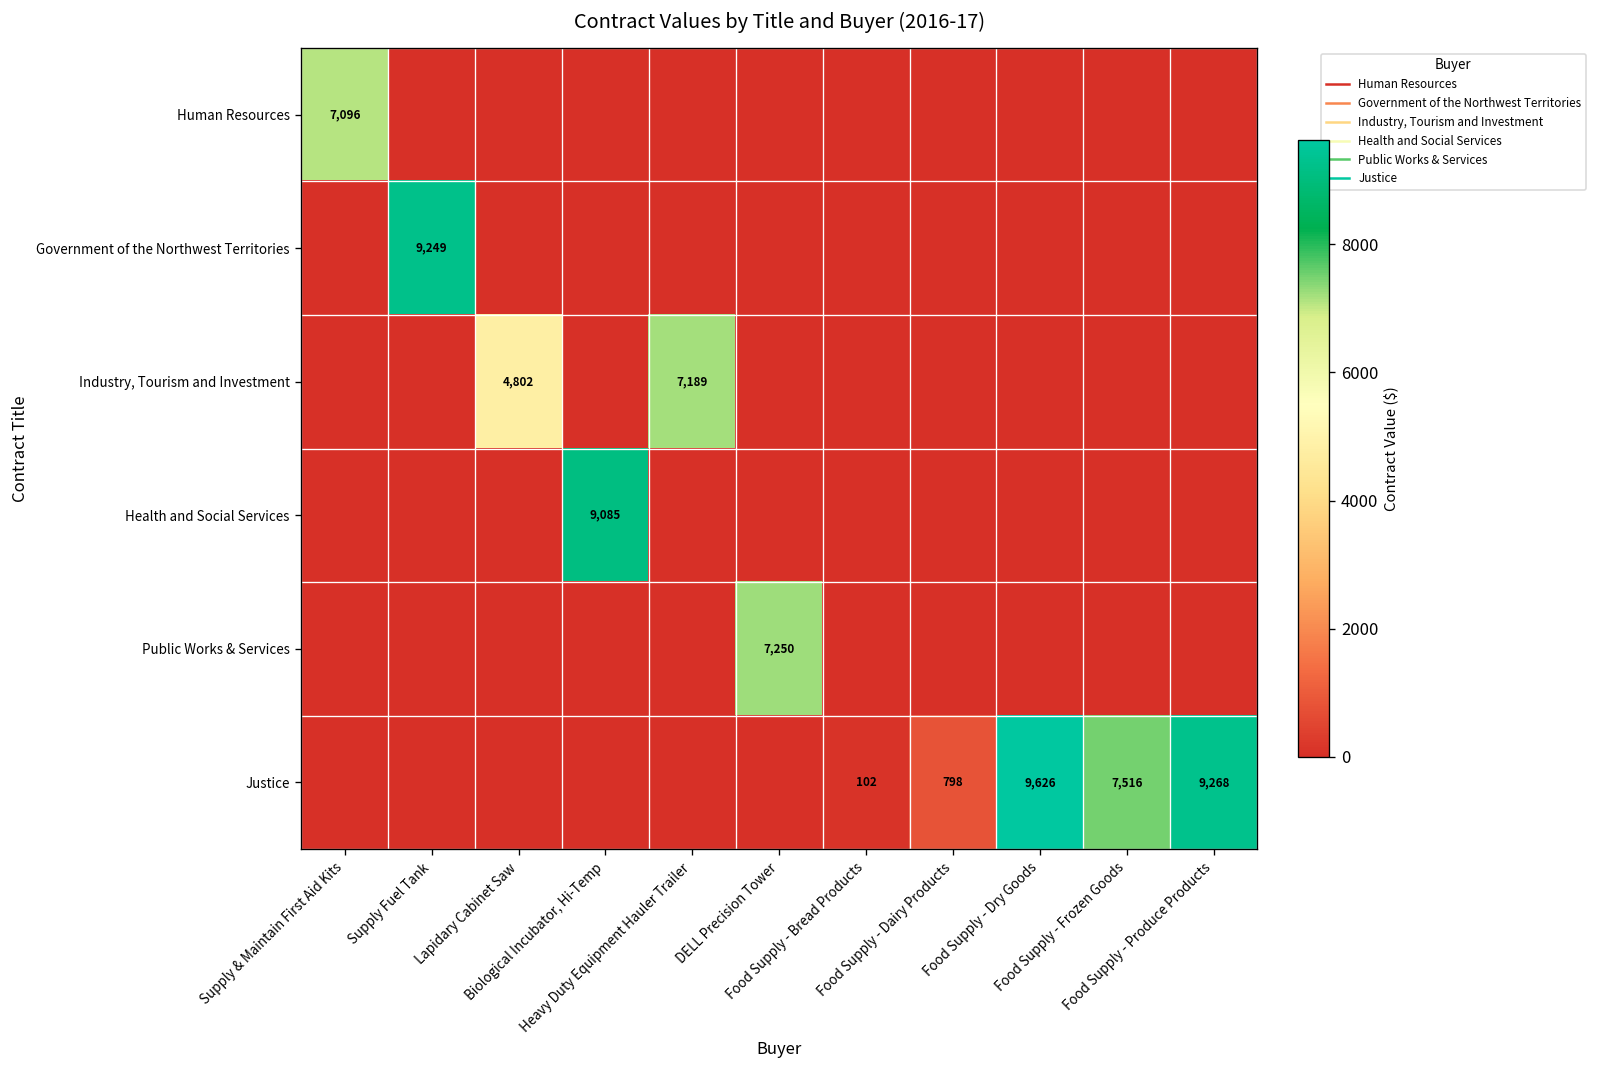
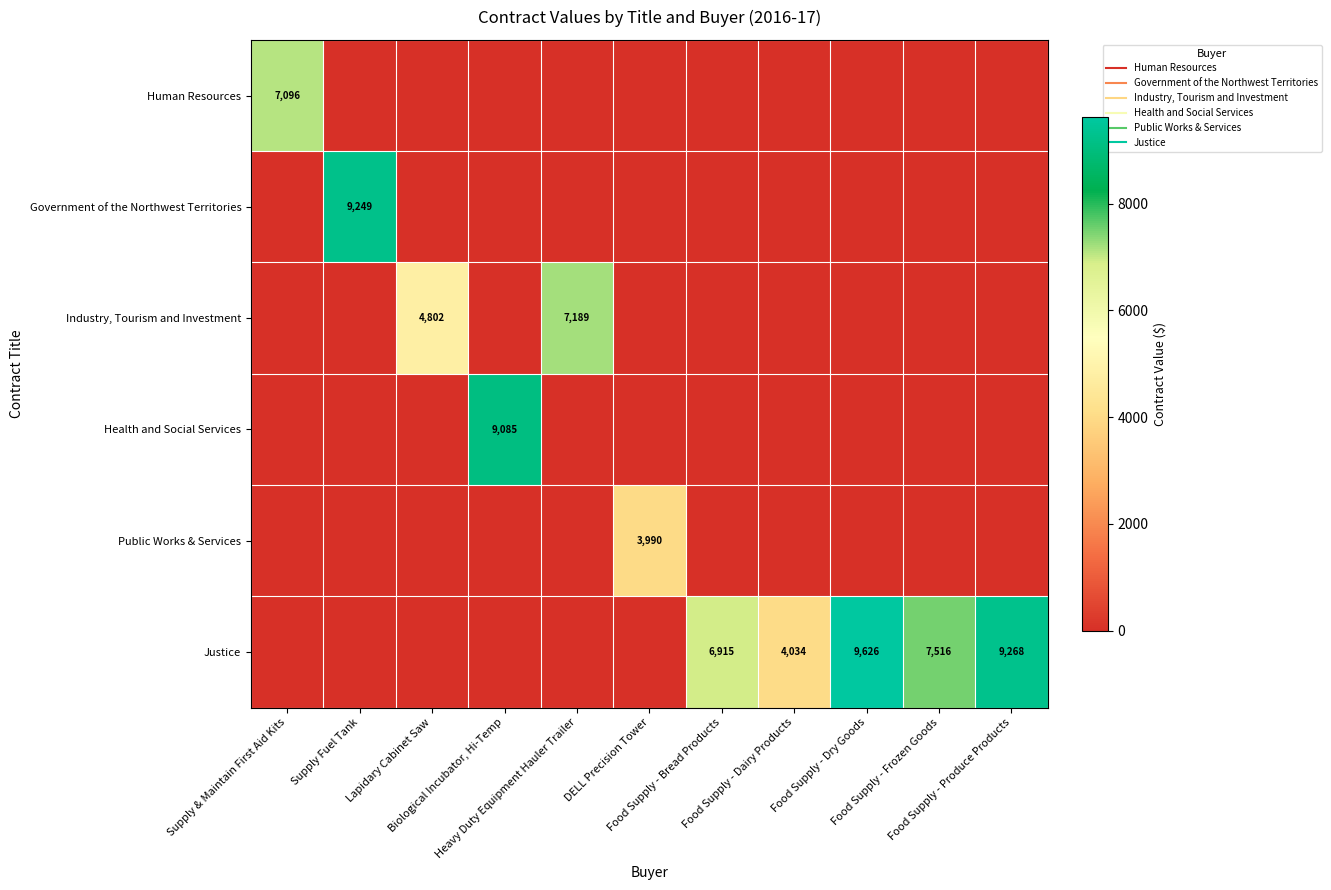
Public Works & Services, DELL Precision Tower: 7,250 -> 3,990
Justice, Food Supply - Bread Products: 102 -> 6,915
Justice, Food Supply - Dairy Products: 798 -> 4,034
